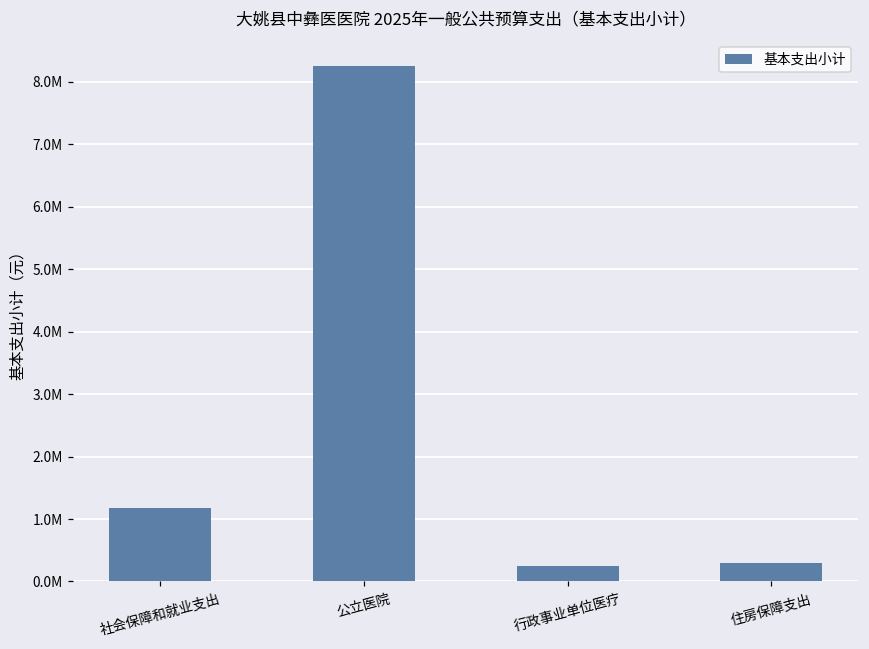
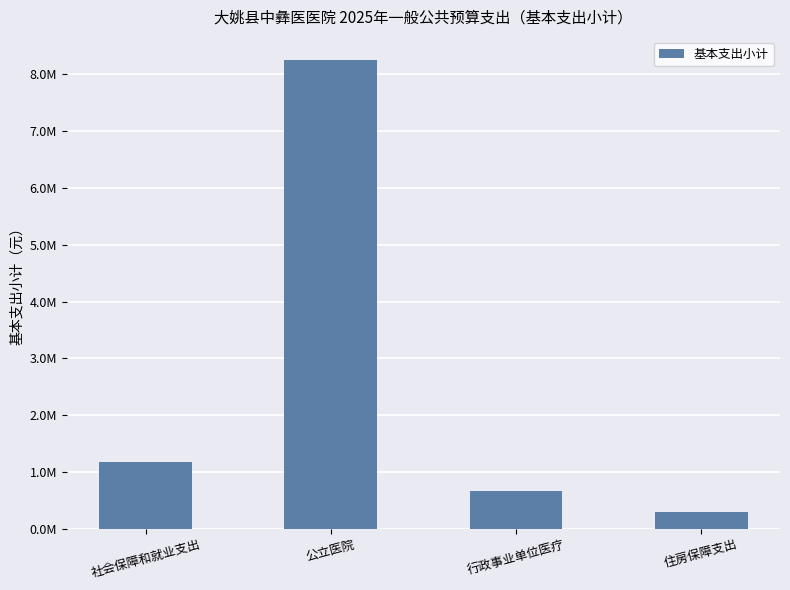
行政事业单位医疗: 200000 -> 700000
